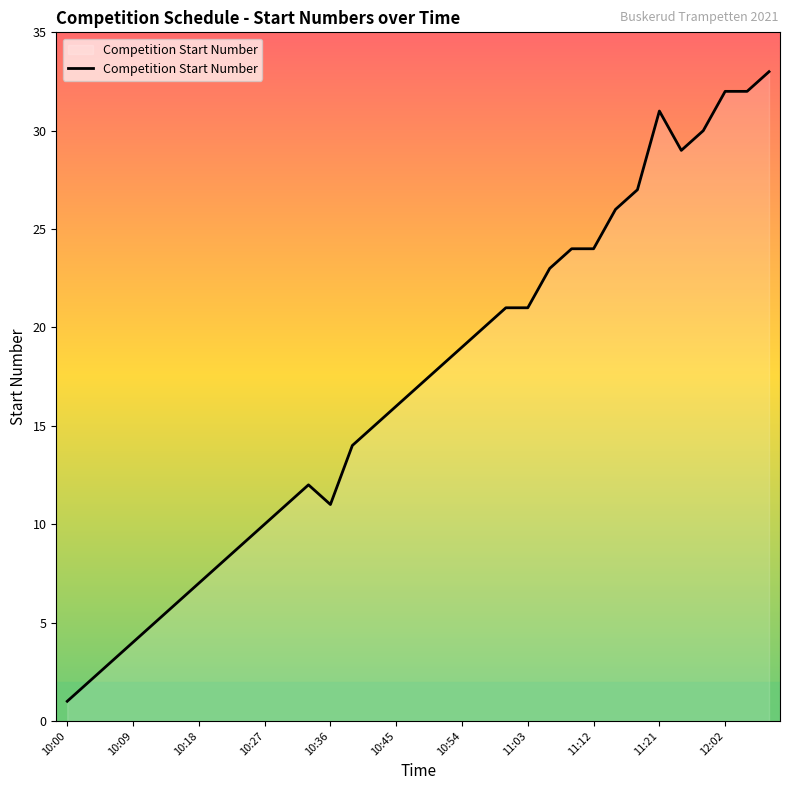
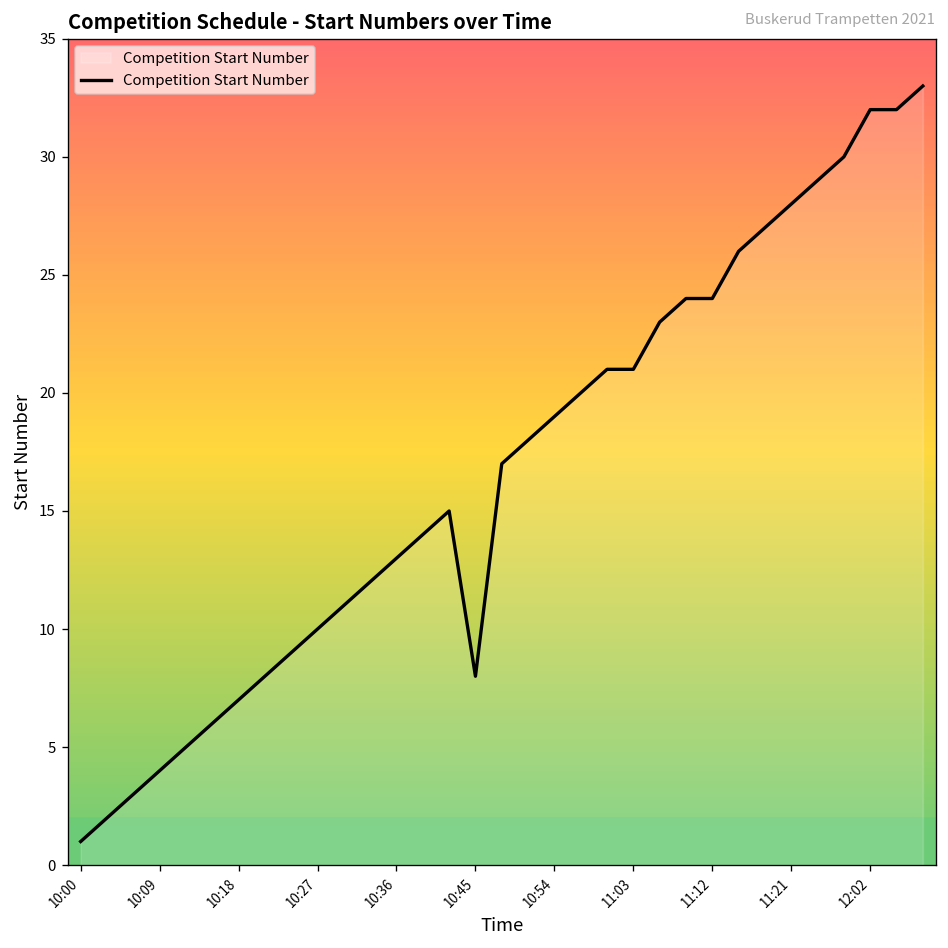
10:36: 11 -> 13
10:45: 16 -> 8
11:21: 31 -> 28
